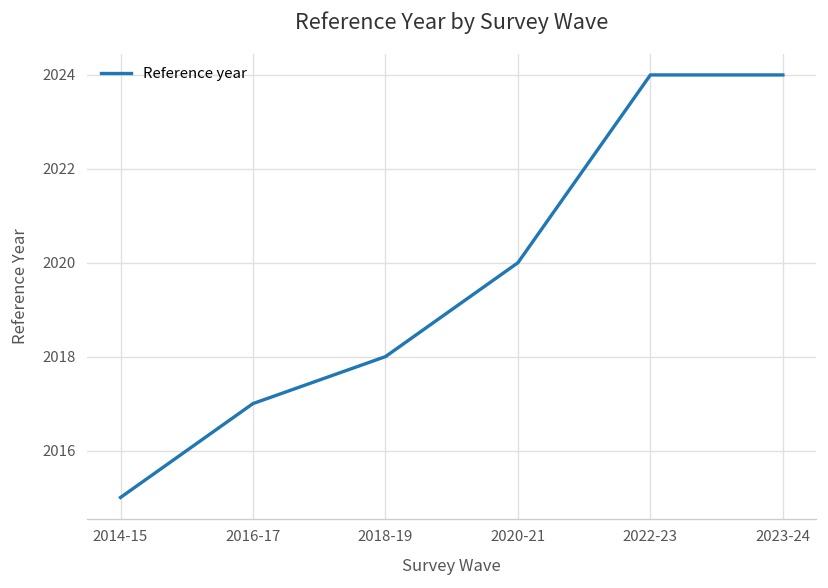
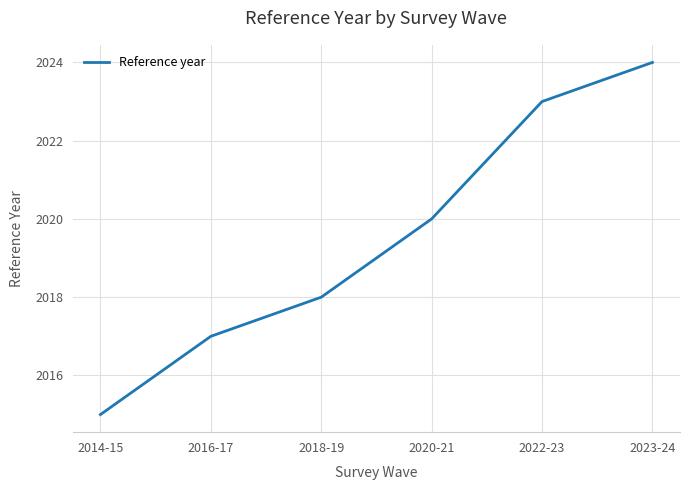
2022-23: 2024 -> 2023
